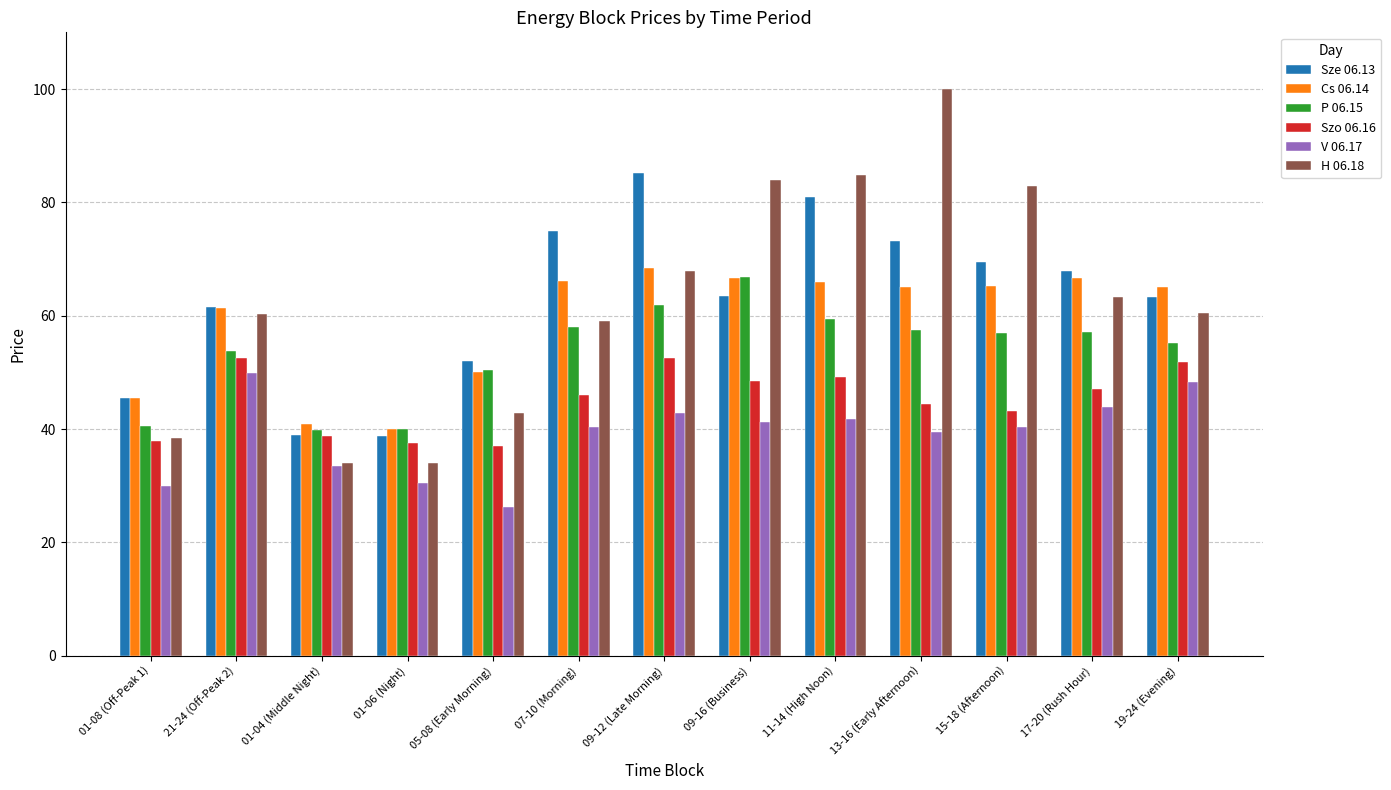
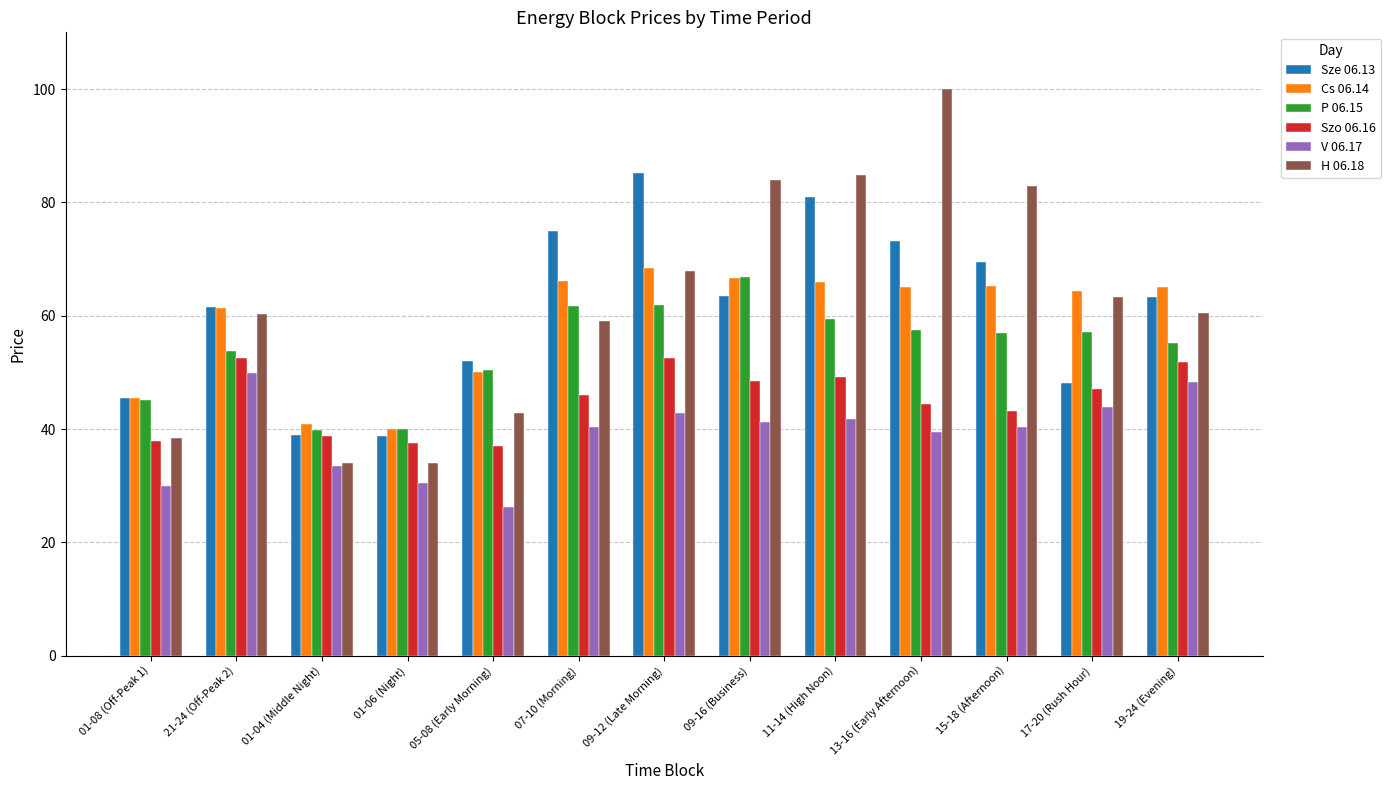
P 06.15, 01-08 (Off-Peak 1): 41 -> 45
P 06.15, 07-10 (Morning): 58 -> 62
Sze 06.13, 17-20 (Rush Hour): 68 -> 48
Cs 06.14, 17-20 (Rush Hour): 67 -> 64
